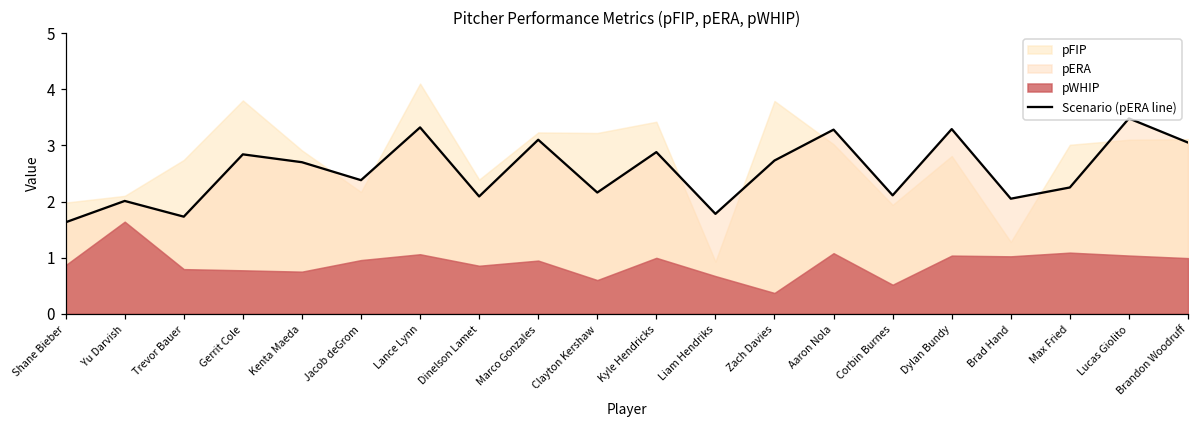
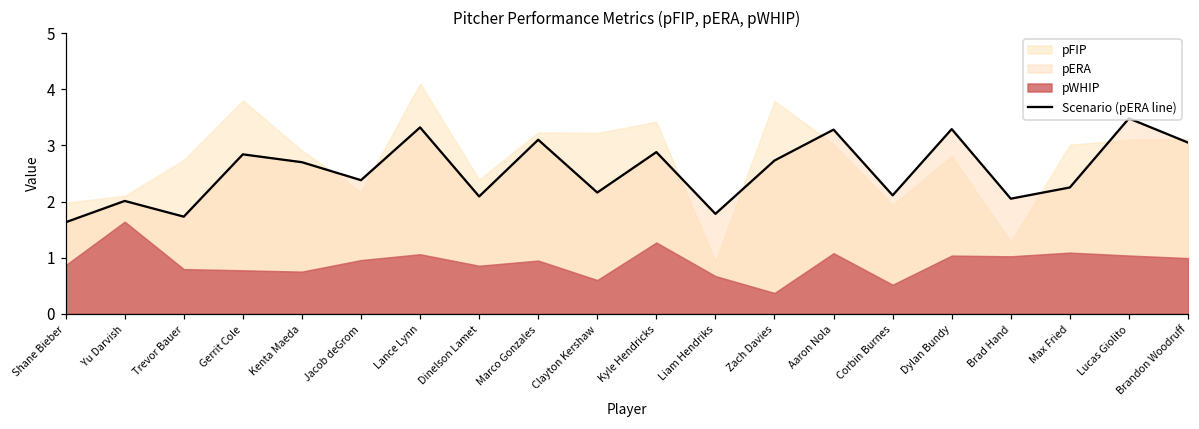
pWHIP, Kyle Hendricks: 1.0 -> 1.3
